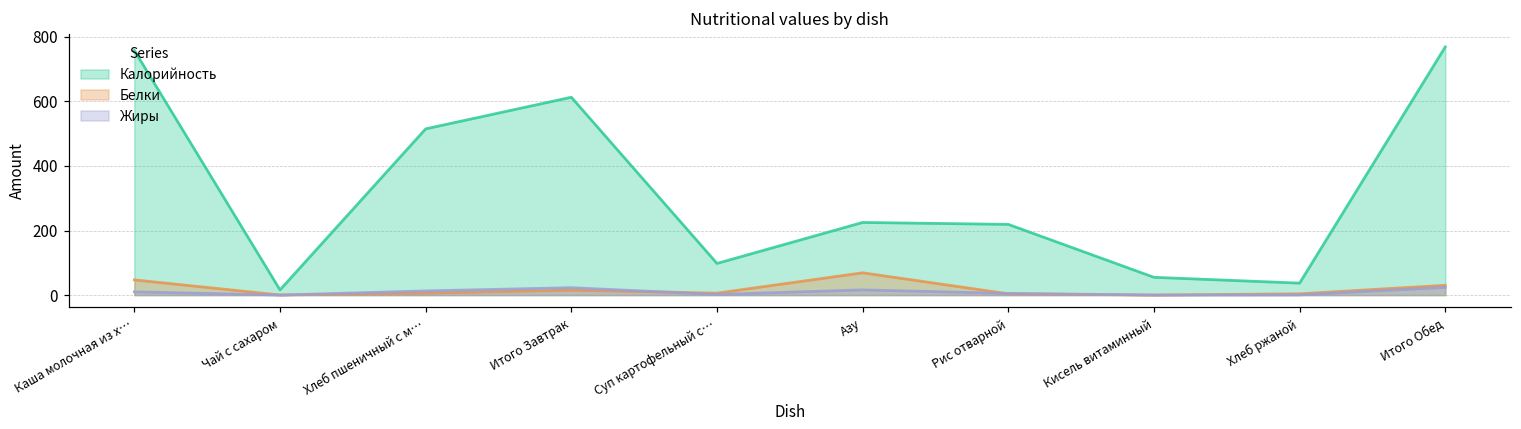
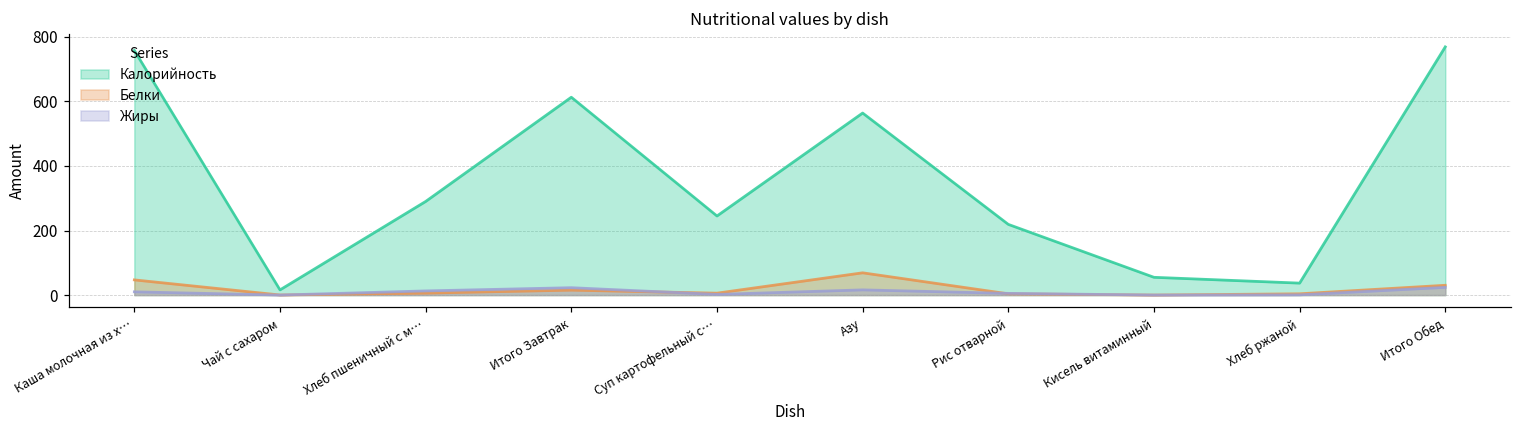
Калорийность, Хлеб пшеничный с м…: 520 -> 290
Калорийность, Суп картофельный с…: 100 -> 250
Калорийность, Азу: 230 -> 560
